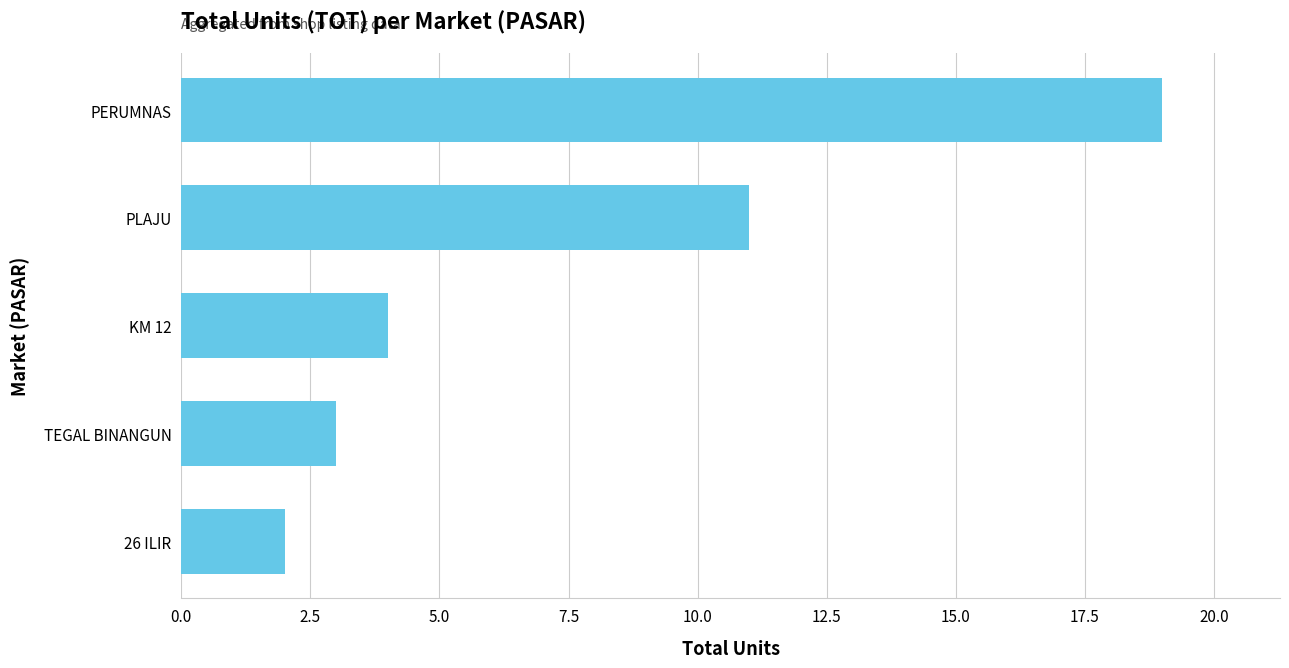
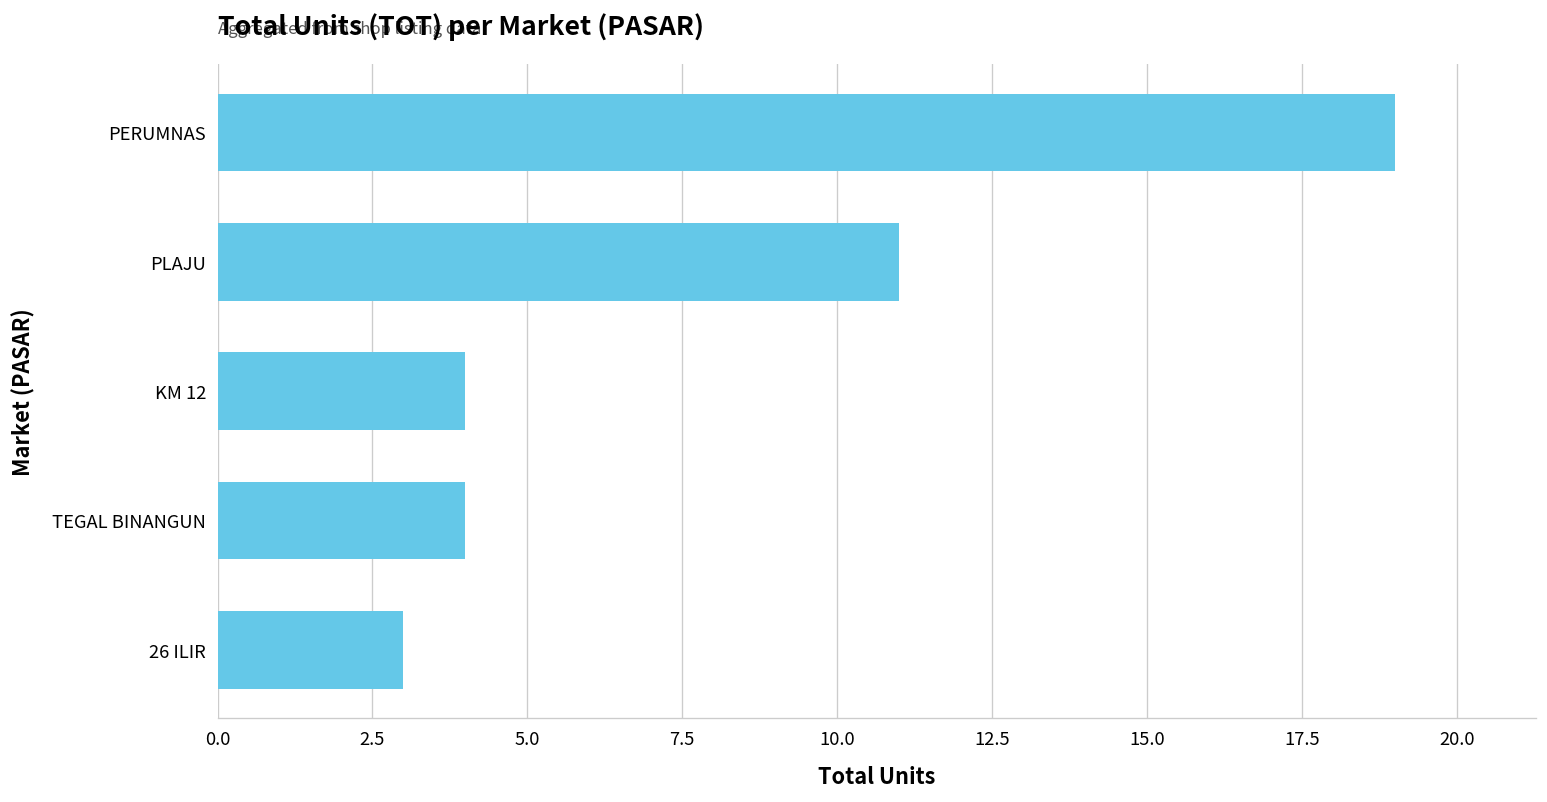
TEGAL BINANGUN: 3 -> 4
26 ILIR: 2 -> 3
